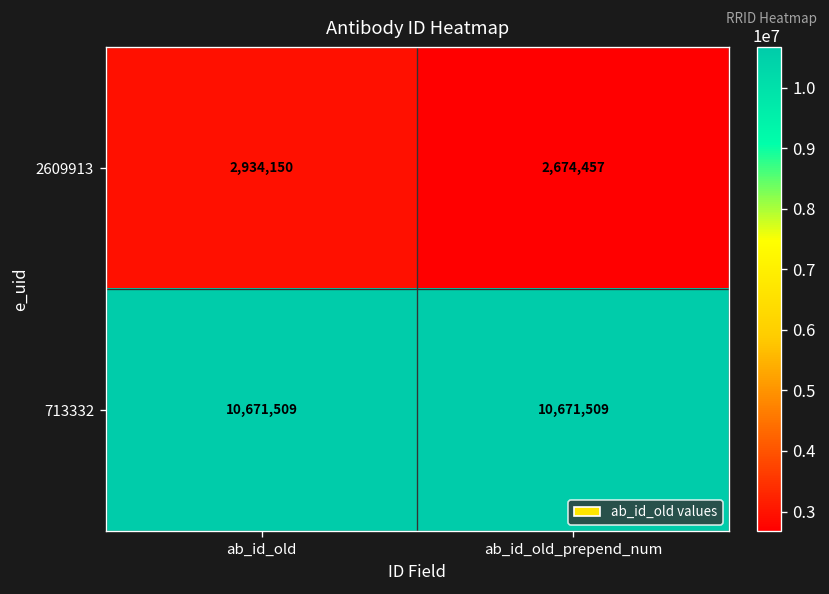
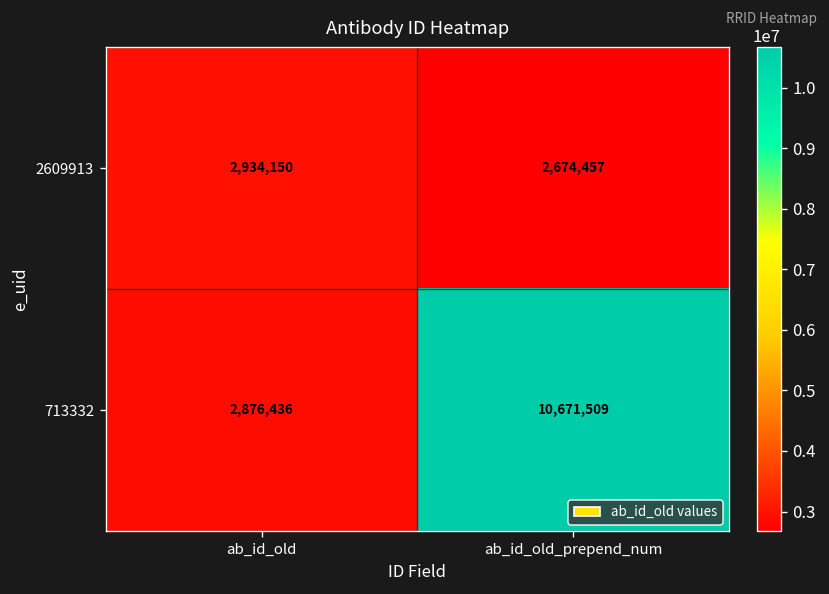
713332, ab_id_old: 10,671,509 -> 2,876,436
